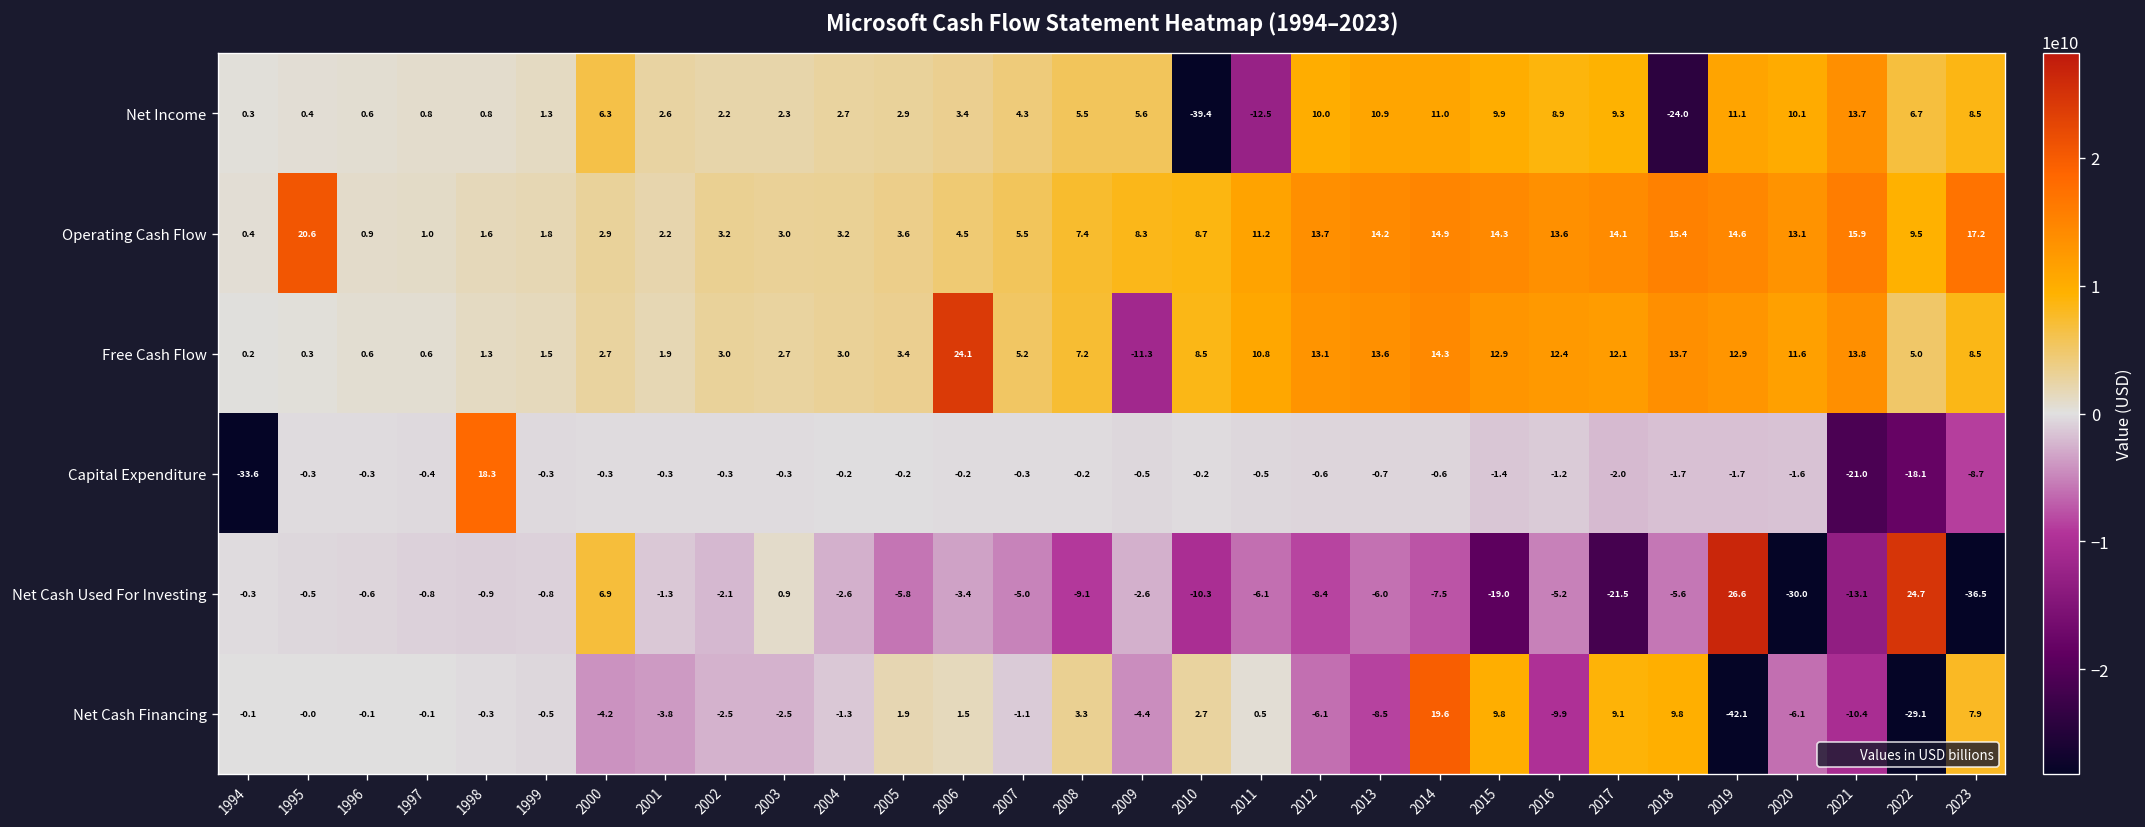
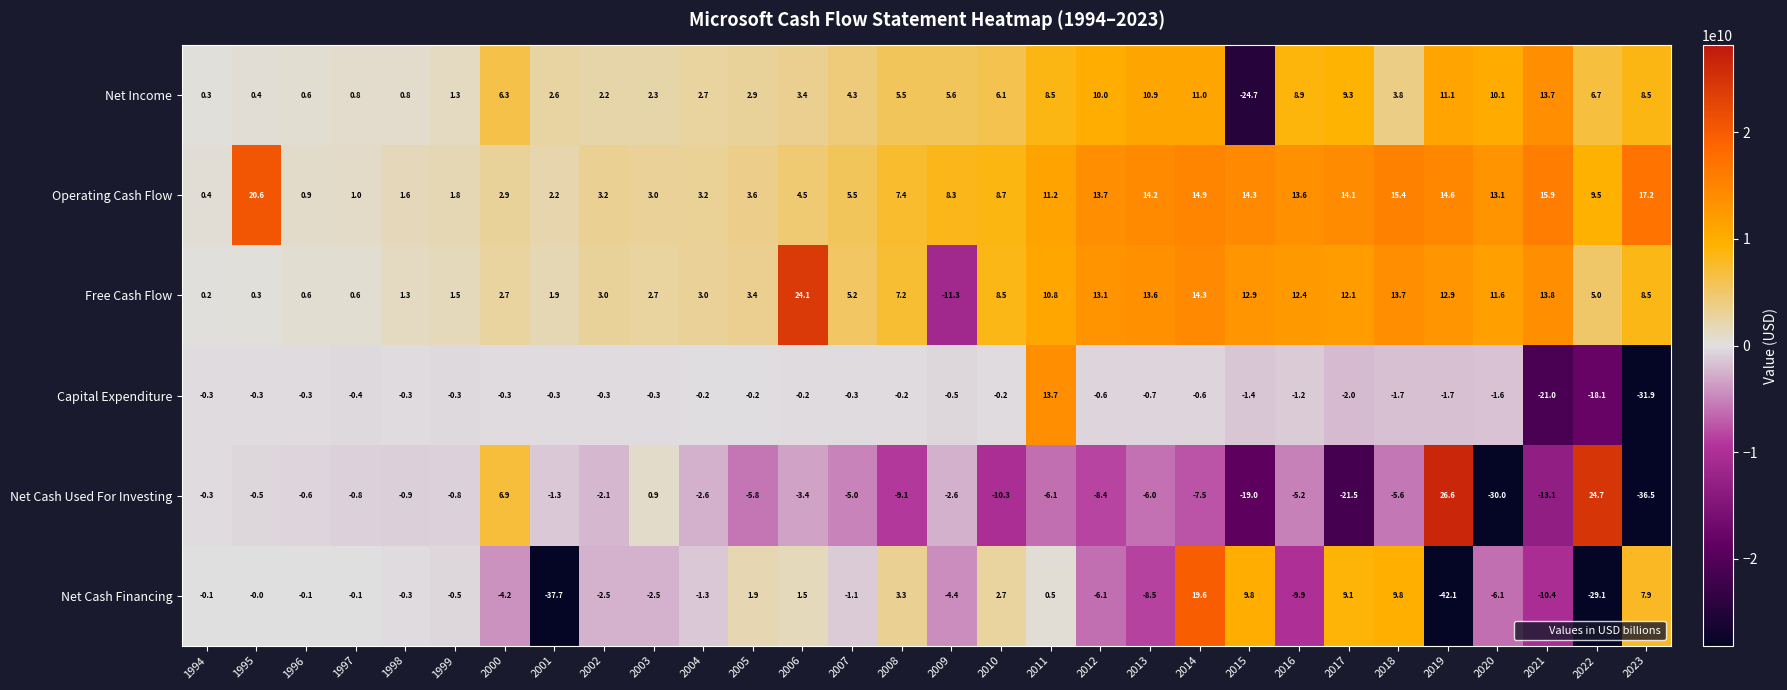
Net Income, 2010: -39.4 -> 6.1
Net Income, 2011: -12.5 -> 8.5
Net Income, 2015: 9.9 -> -24.7
Net Income, 2018: -24.0 -> 3.8
Capital Expenditure, 1994: -33.6 -> -0.3
Capital Expenditure, 1998: 18.3 -> -0.3
Capital Expenditure, 2011: -0.5 -> 13.7
Capital Expenditure, 2023: -8.7 -> -31.9
Net Cash Financing, 2001: -3.8 -> -37.7
